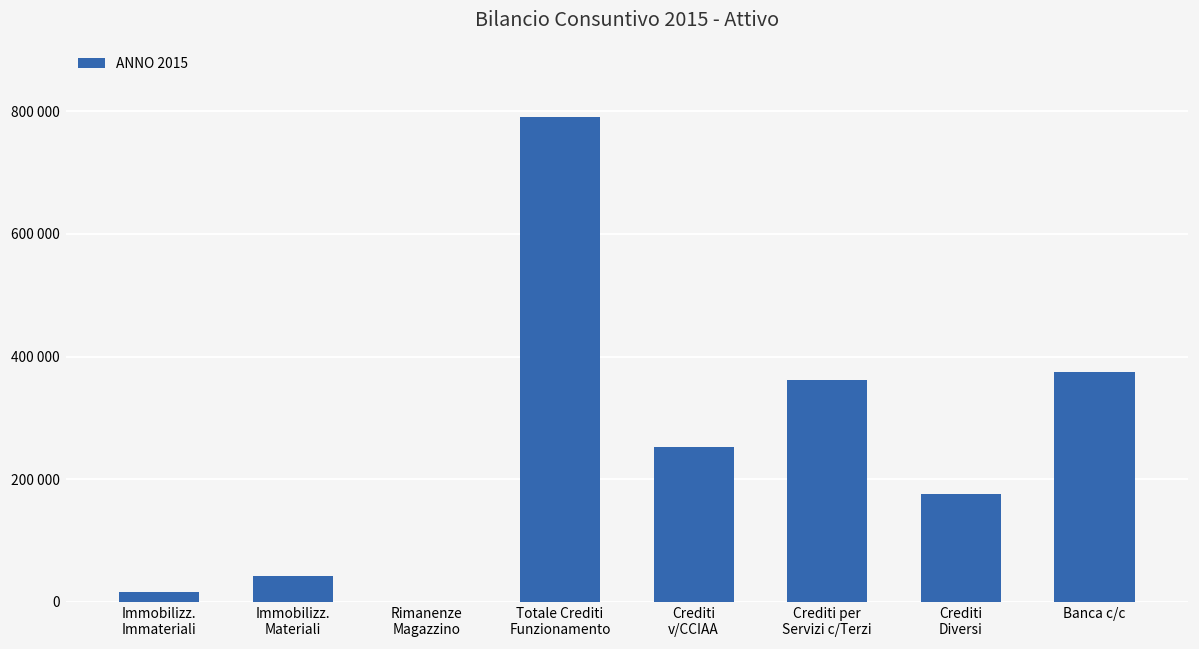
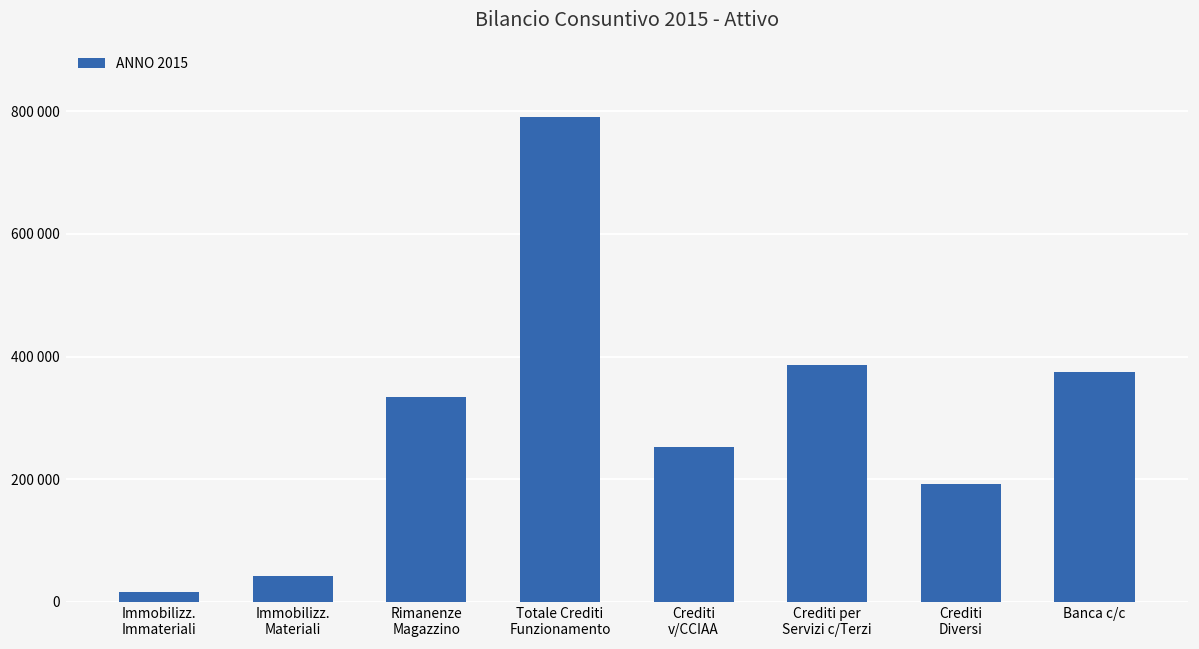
Rimanenze Magazzino: 0 -> 330000
Crediti per Servizi c/Terzi: 360000 -> 390000
Crediti Diversi: 180000 -> 190000
